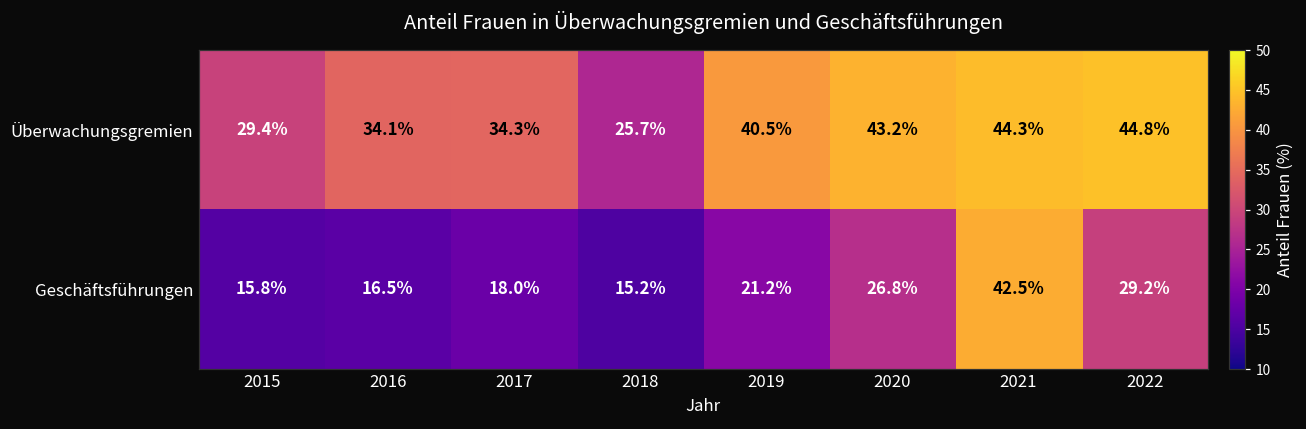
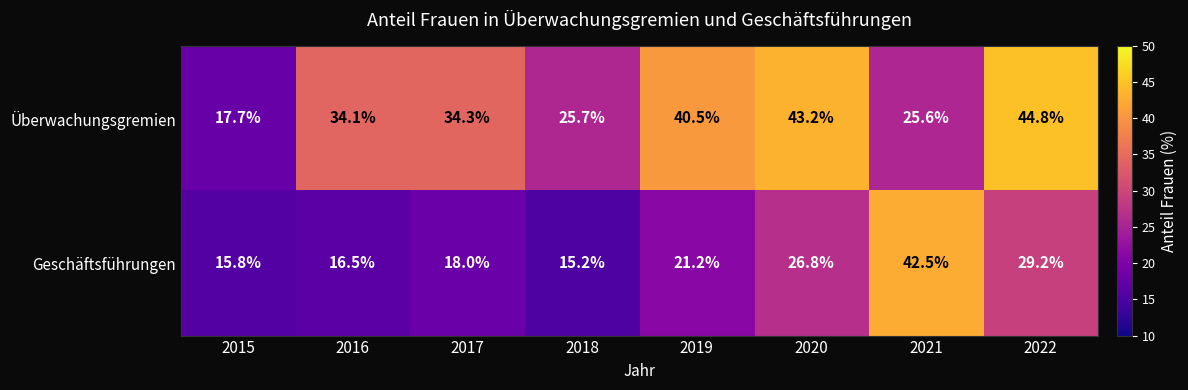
Überwachungsgremien, 2015: 29.4% -> 17.7%
Überwachungsgremien, 2021: 44.3% -> 25.6%
